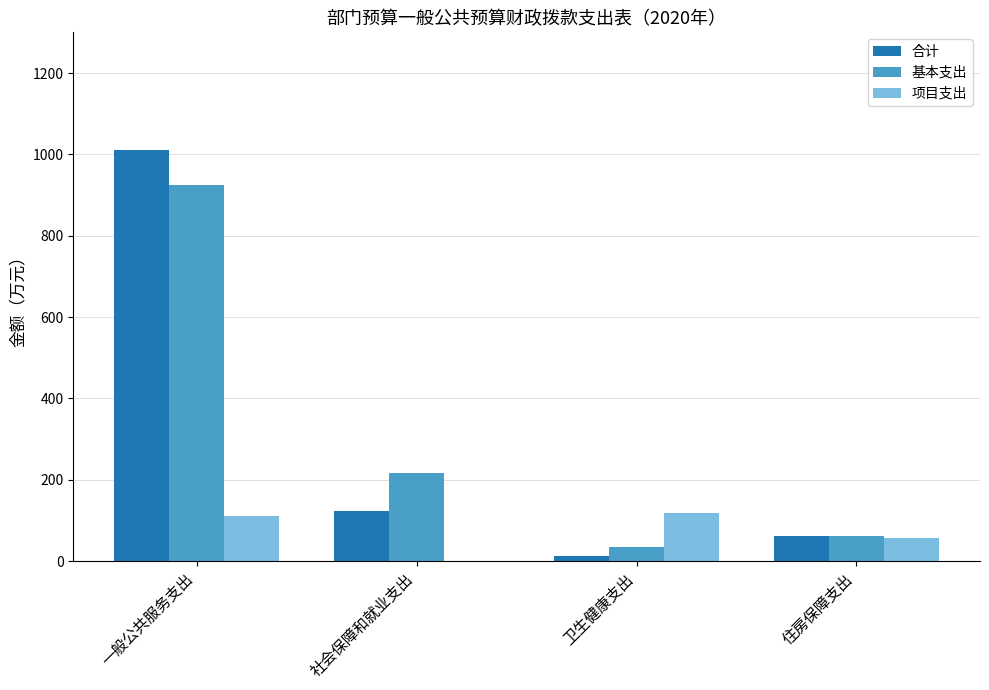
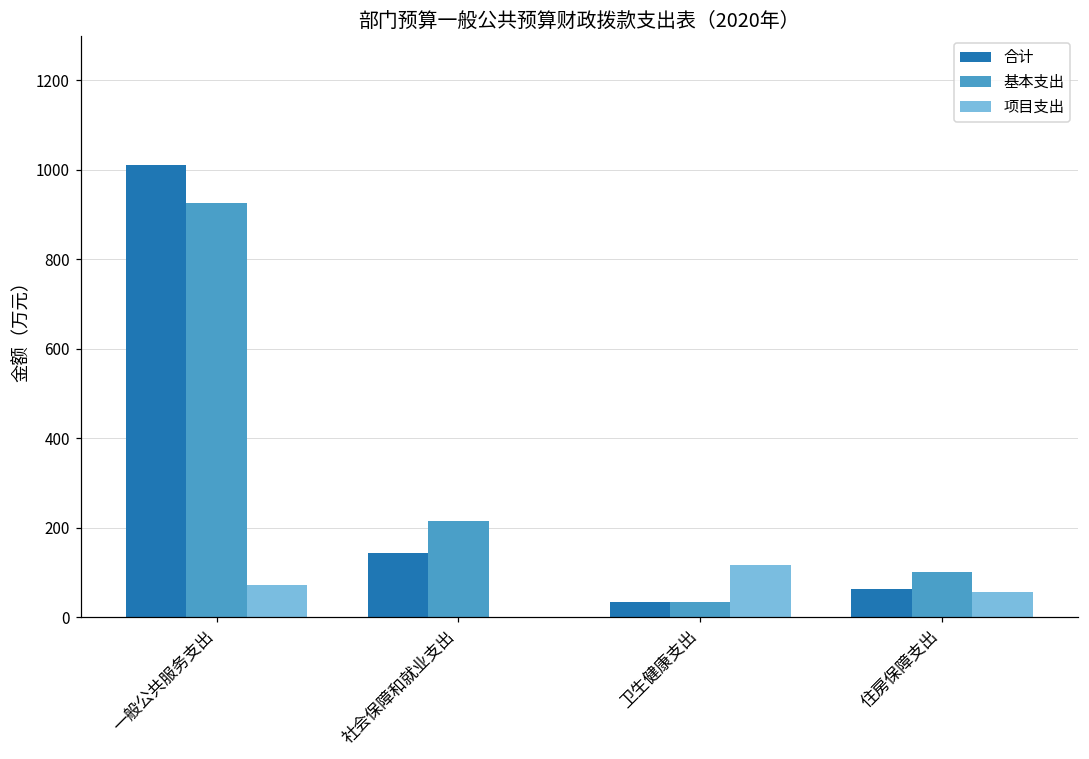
项目支出, 一般公共服务支出: 110 -> 70
合计, 社会保障和就业支出: 120 -> 140
合计, 卫生健康支出: 10 -> 30
基本支出, 住房保障支出: 60 -> 100
